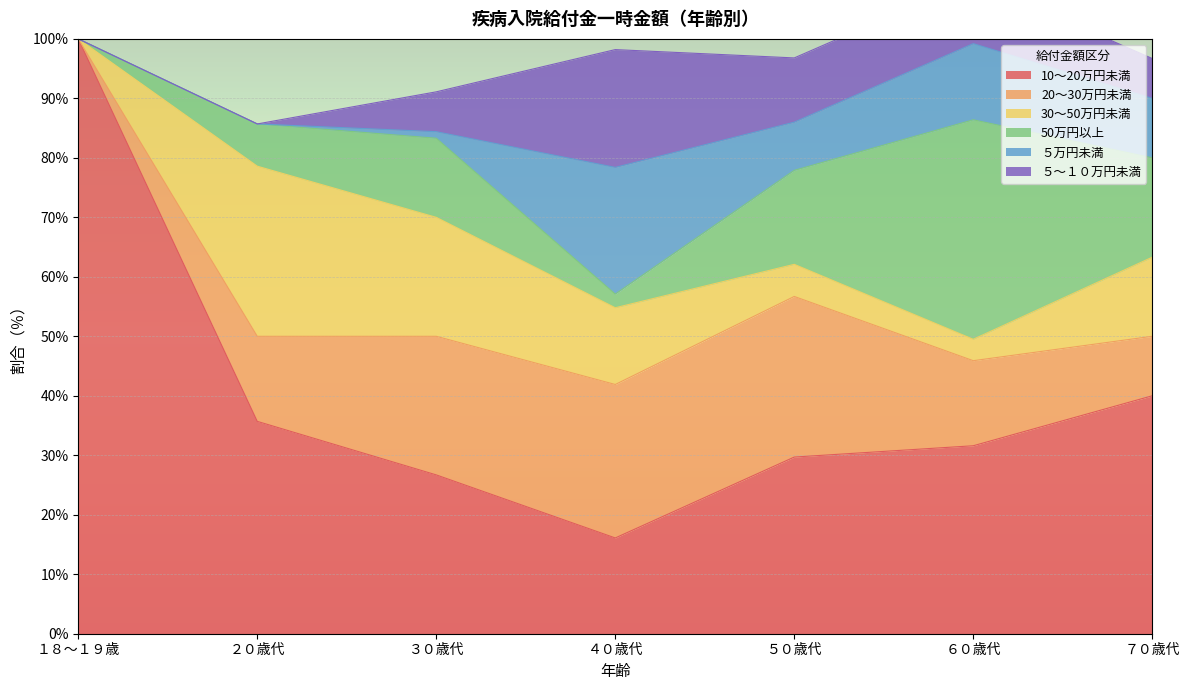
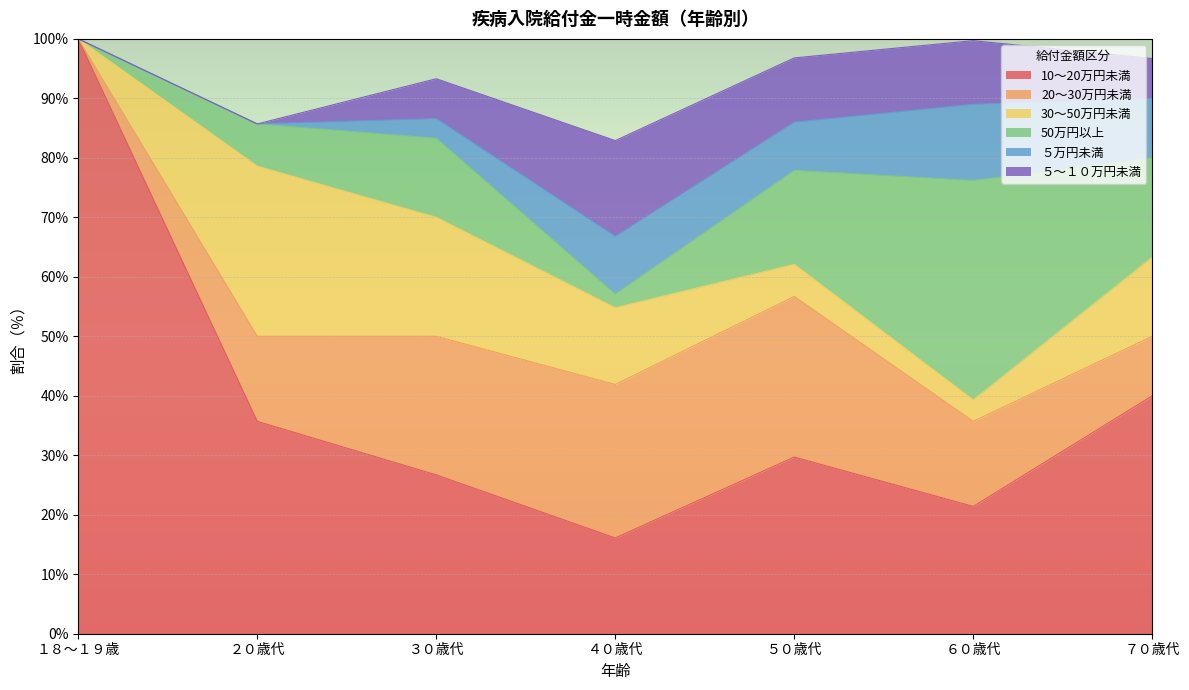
５万円未満, ３０歳代: 1% -> 3%
５万円未満, ４０歳代: 21% -> 10%
５～１０万円未満, ４０歳代: 20% -> 16%
10～20万円未満, ６０歳代: 32% -> 21%
